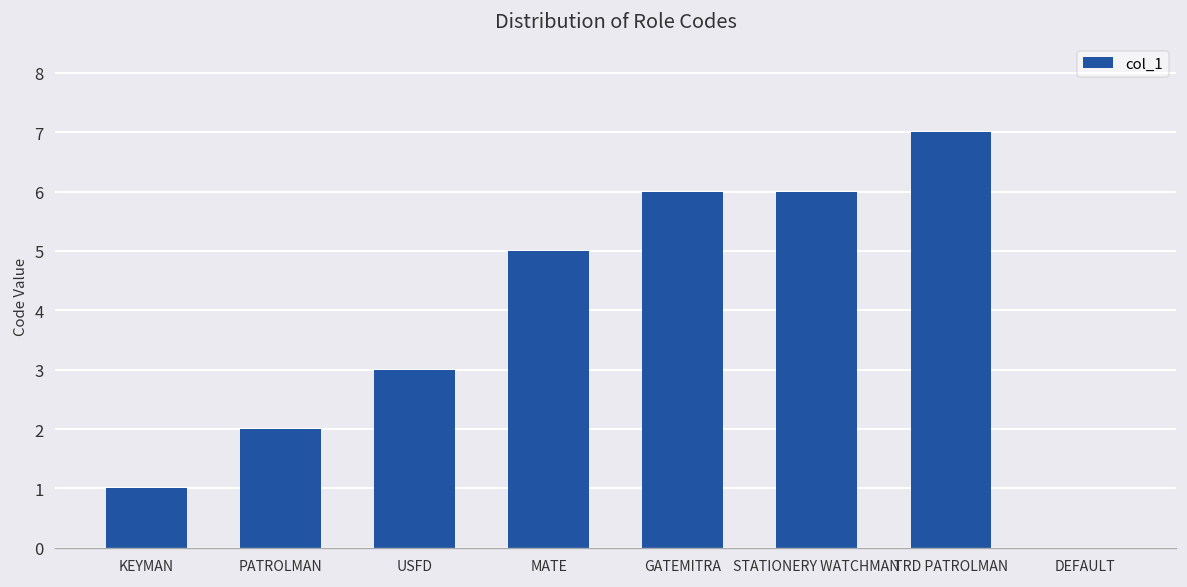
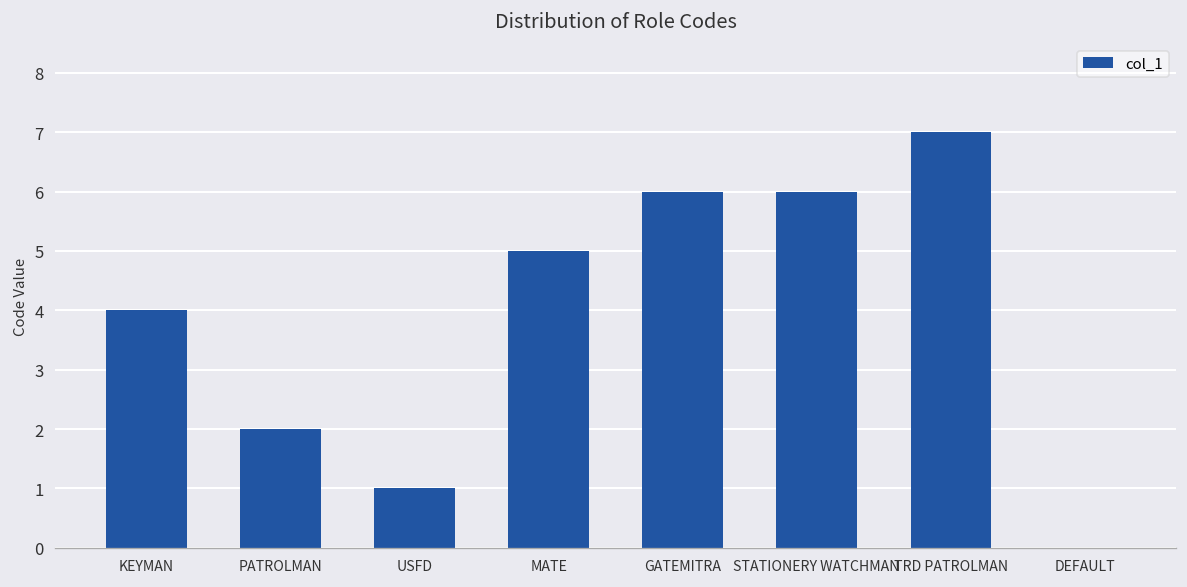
KEYMAN: 1 -> 4
USFD: 3 -> 1
